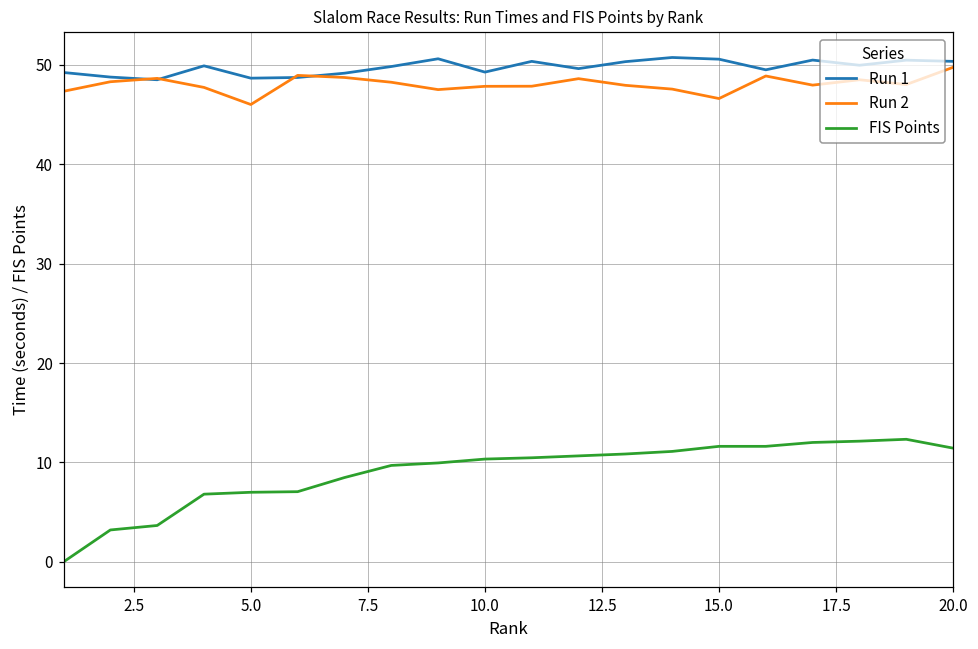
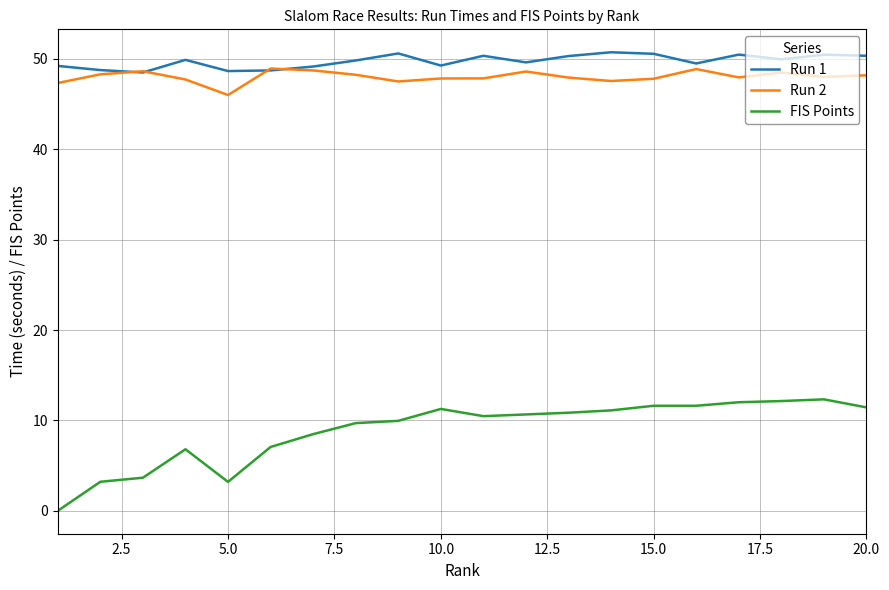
FIS Points, 5.0: 7 -> 3
FIS Points, 10.0: 10 -> 11
Run 2, 15.0: 47 -> 48
Run 2, 20.0: 50 -> 48
